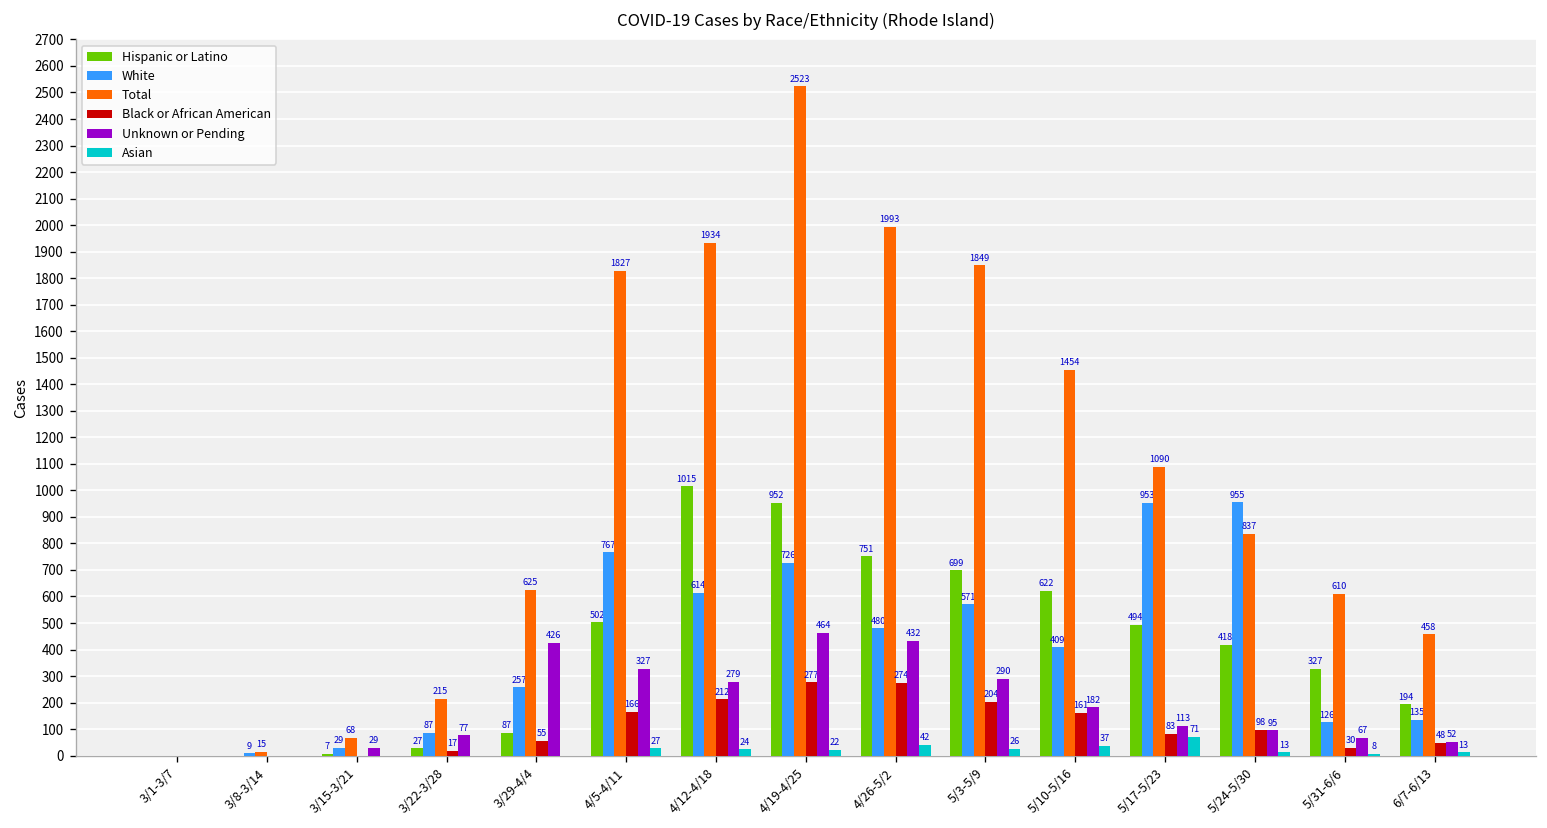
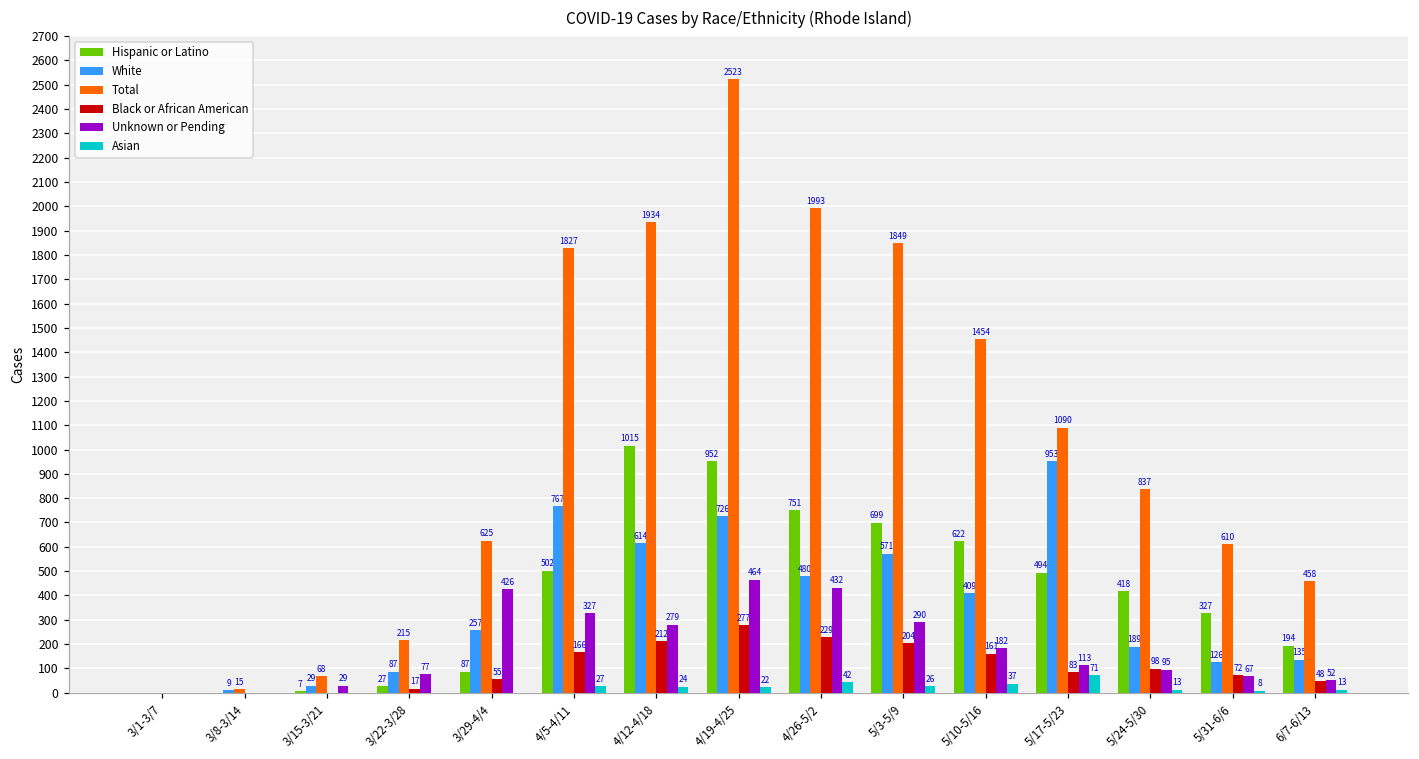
Black or African American, 4/26-5/2: 274 -> 229
White, 5/24-5/30: 955 -> 189
Black or African American, 5/31-6/6: 30 -> 72
